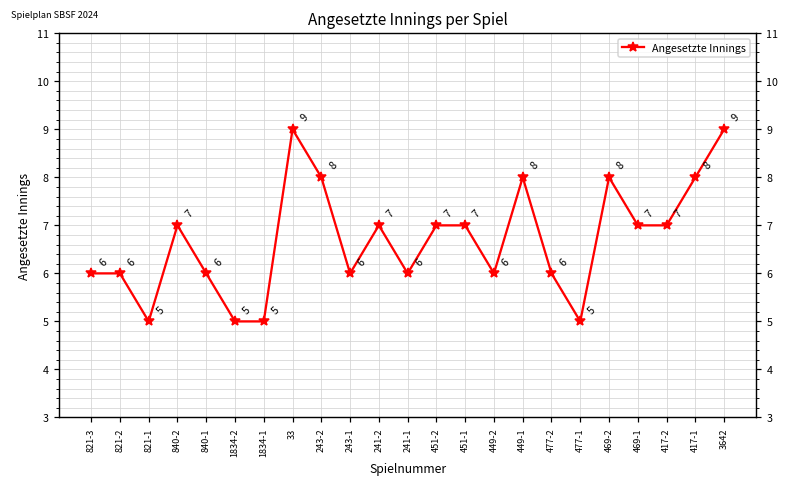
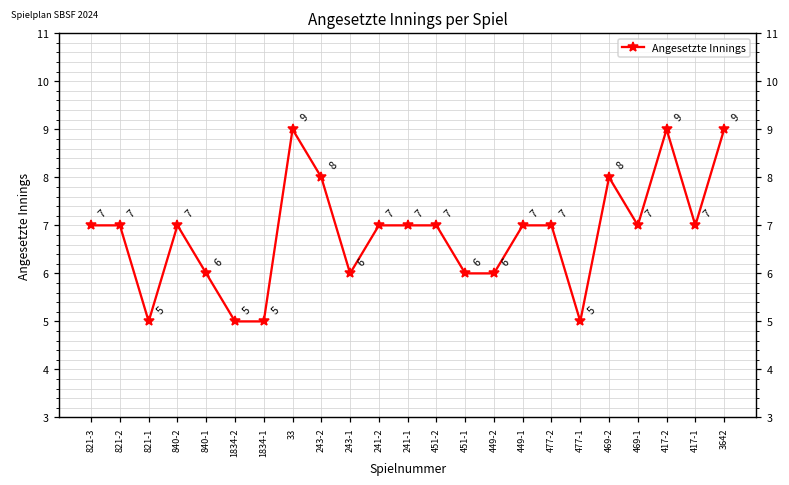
821-3: 6 -> 7
821-2: 6 -> 7
241-1: 6 -> 7
451-1: 7 -> 6
449-1: 8 -> 7
477-2: 6 -> 7
417-2: 7 -> 9
417-1: 8 -> 7
